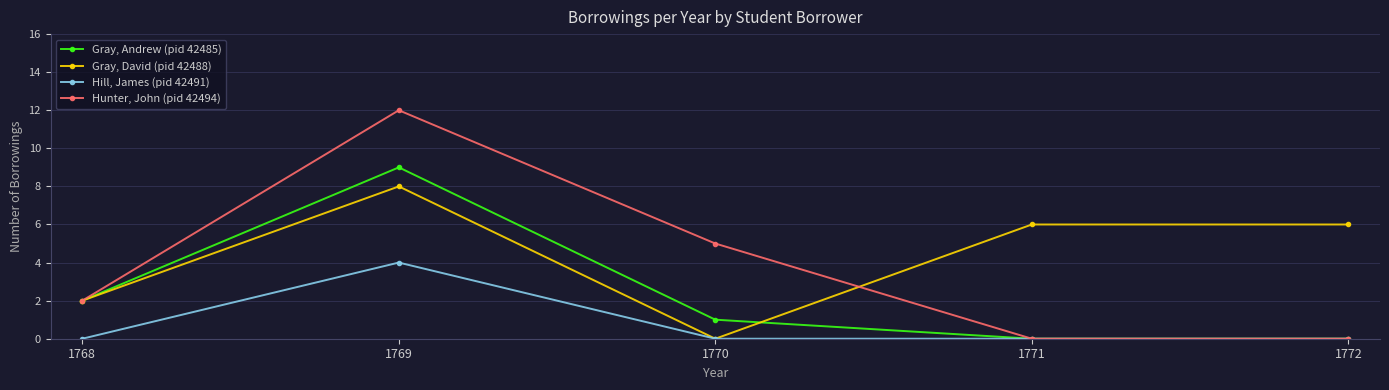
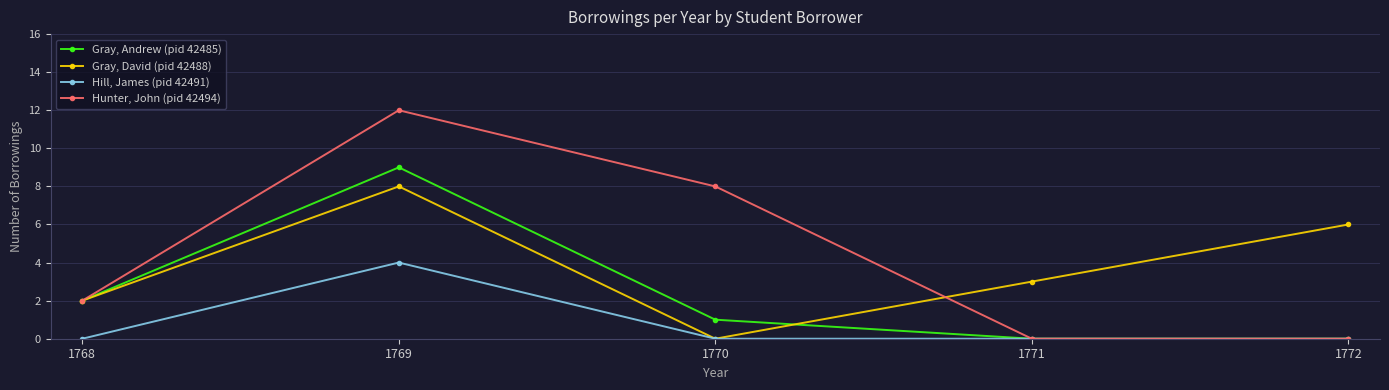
Hunter, John (pid 42494), 1770: 5 -> 8
Gray, David (pid 42488), 1771: 6 -> 3
